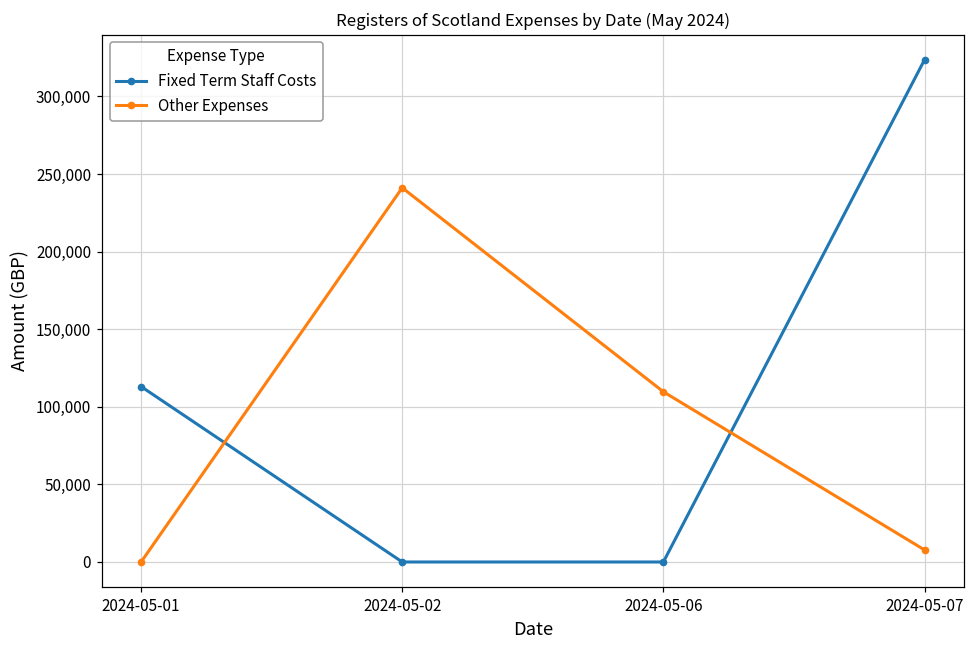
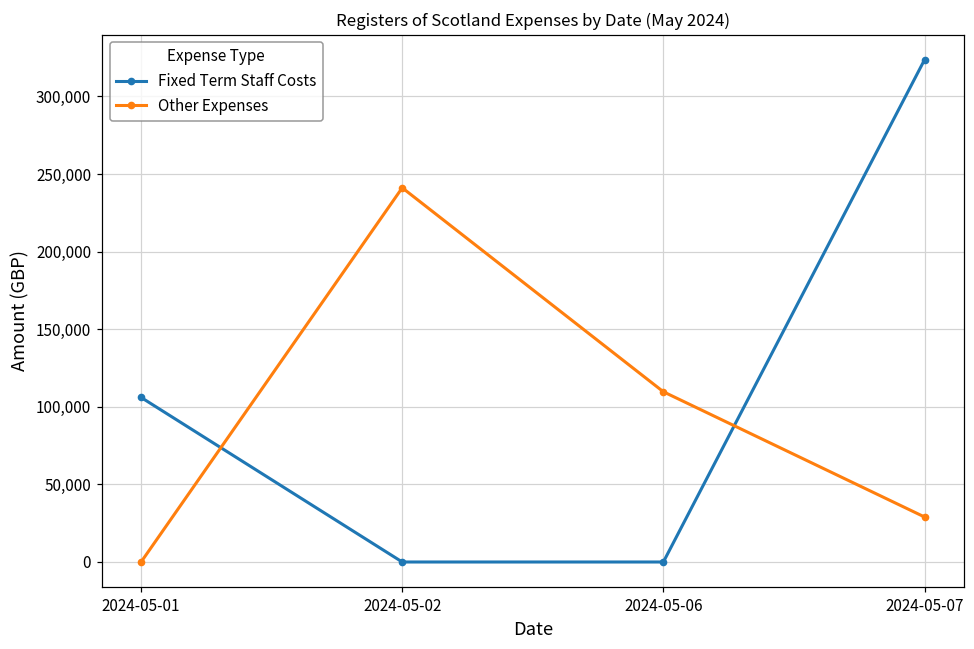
Fixed Term Staff Costs, 2024-05-01: 113,000 -> 106,000
Other Expenses, 2024-05-07: 8,000 -> 29,000
